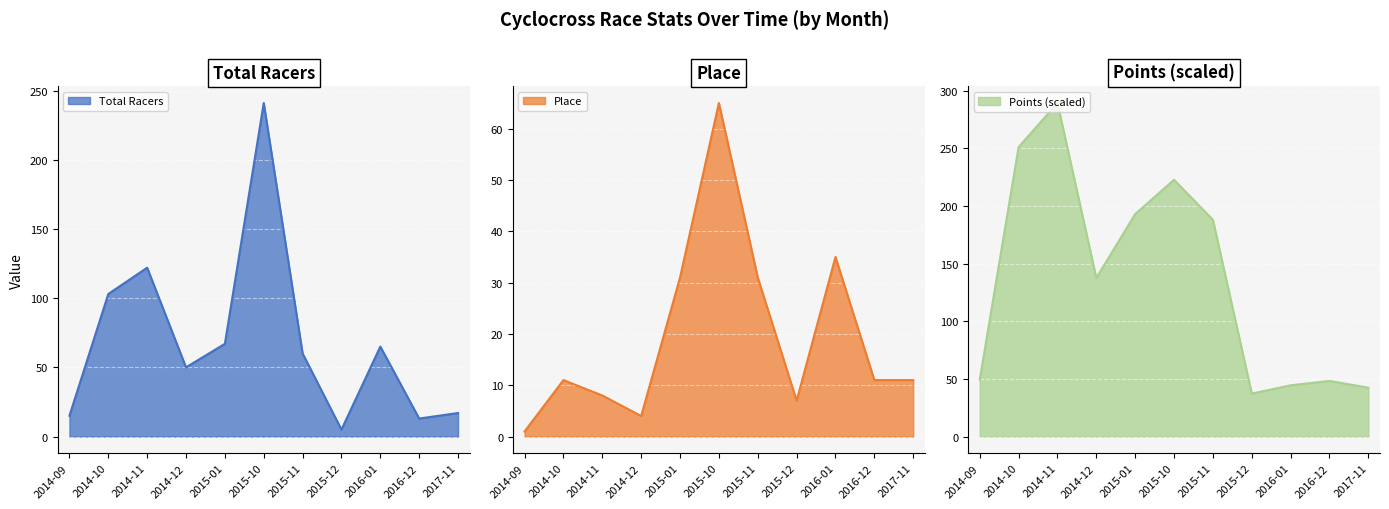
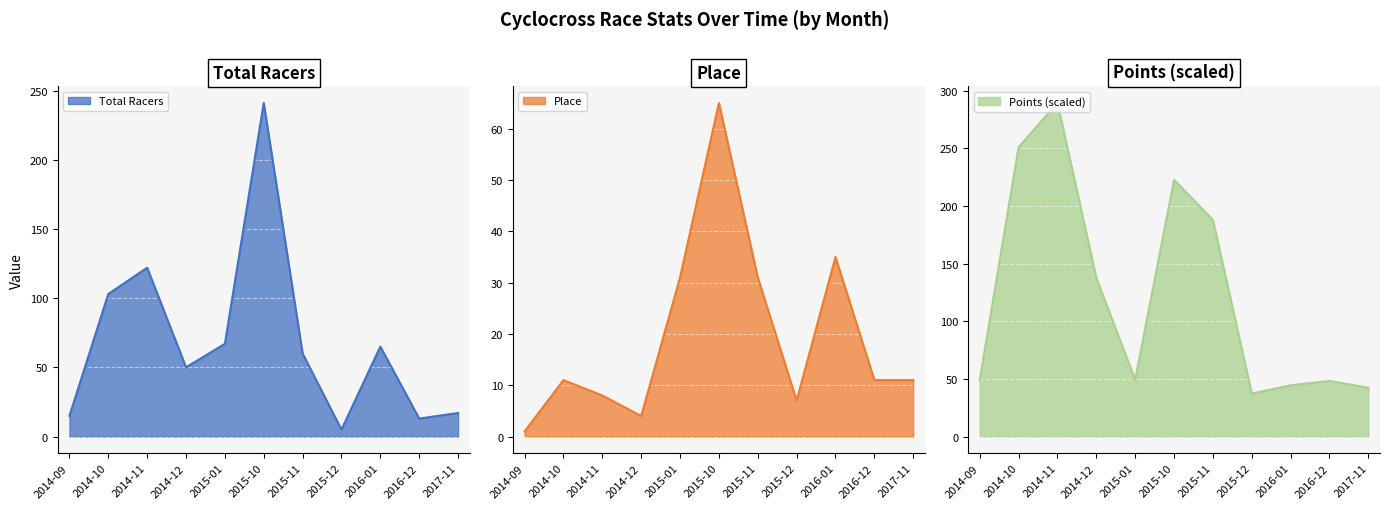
Points (scaled), 2015-01: 193 -> 49
